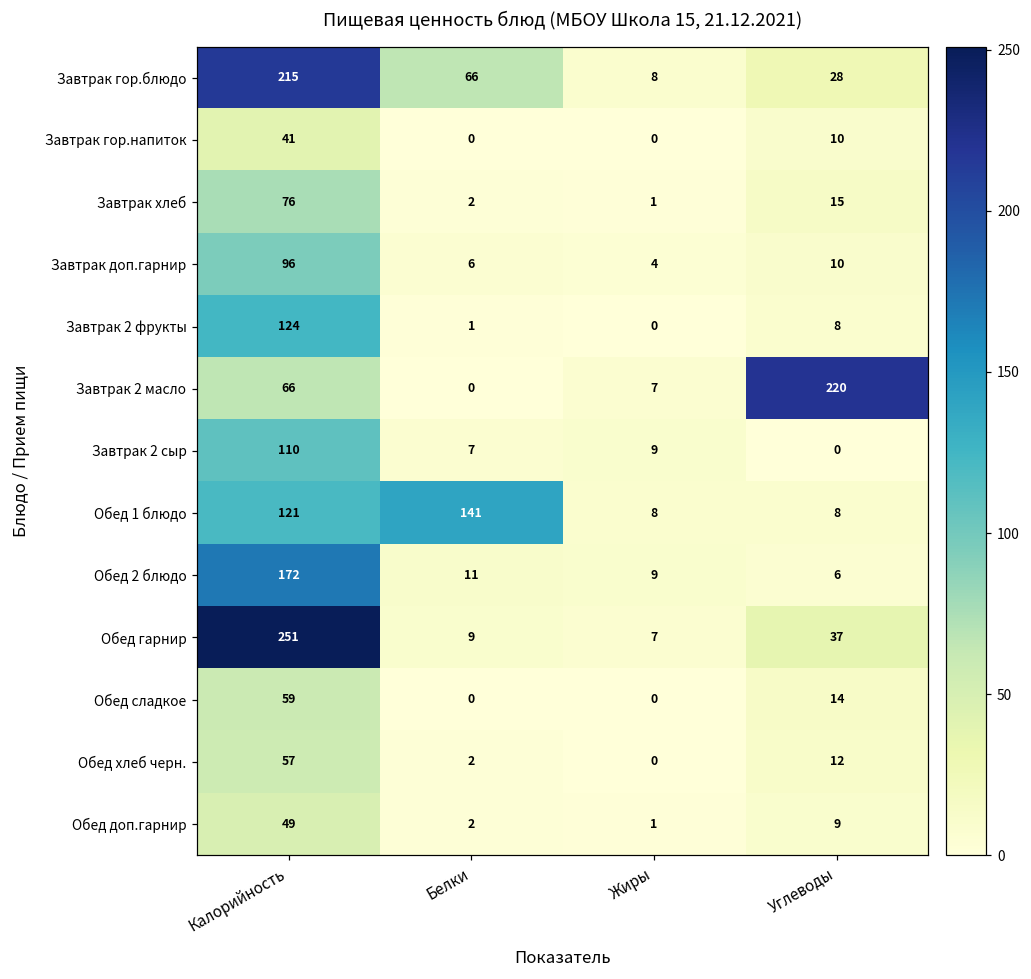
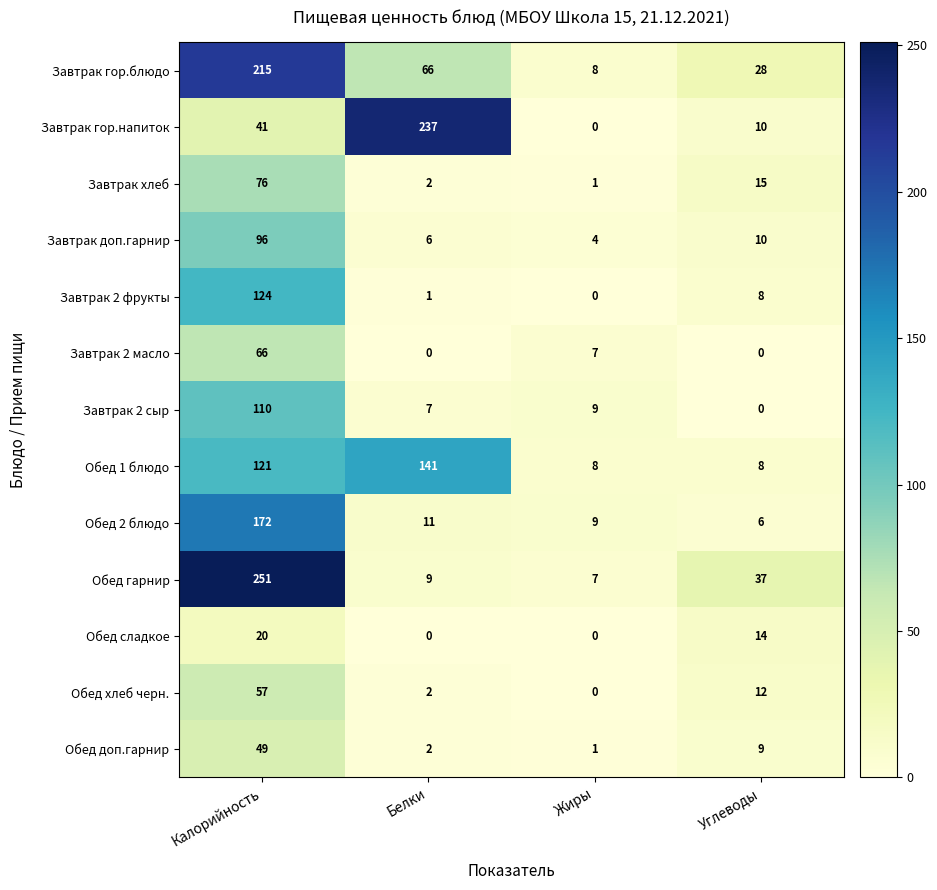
Завтрак гор.напиток, Белки: 0 -> 237
Завтрак 2 масло, Углеводы: 220 -> 0
Обед сладкое, Калорийность: 59 -> 20
